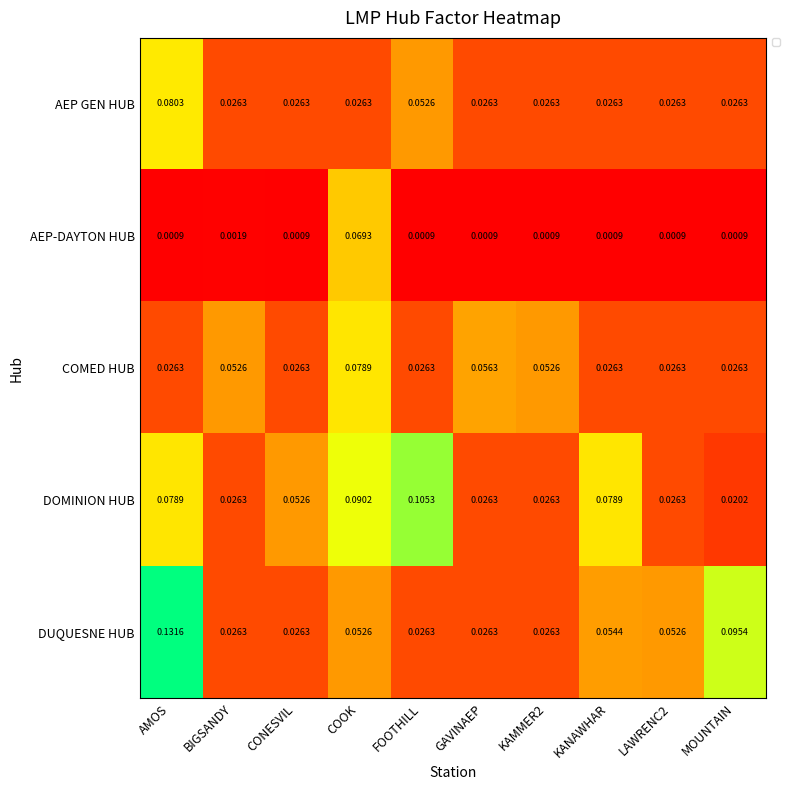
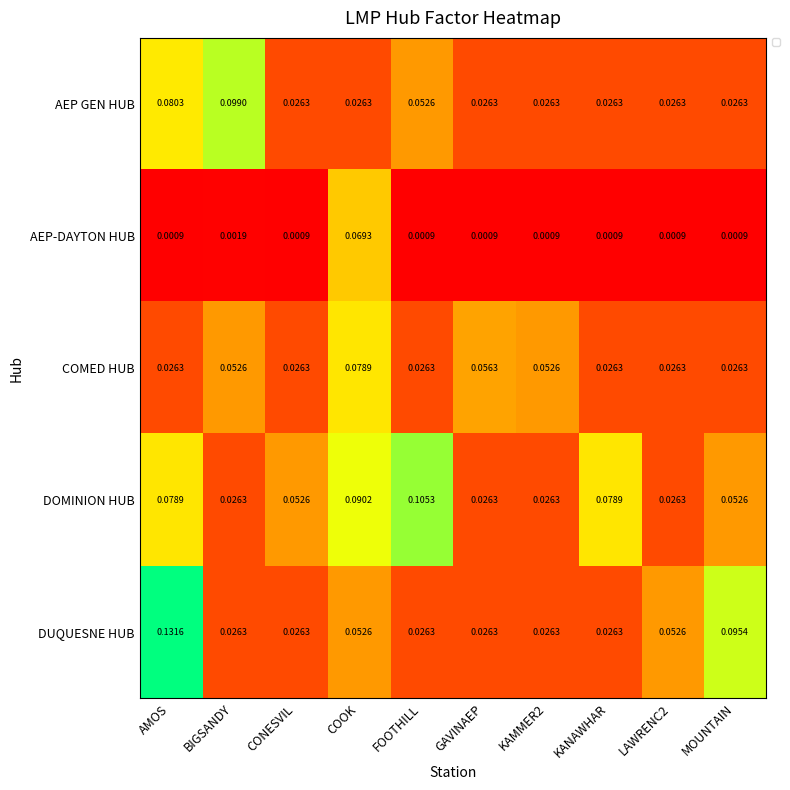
AEP GEN HUB, BIGSANDY: 0.0263 -> 0.0990
DOMINION HUB, MOUNTAIN: 0.0202 -> 0.0526
DUQUESNE HUB, KANAWHAR: 0.0544 -> 0.0263
